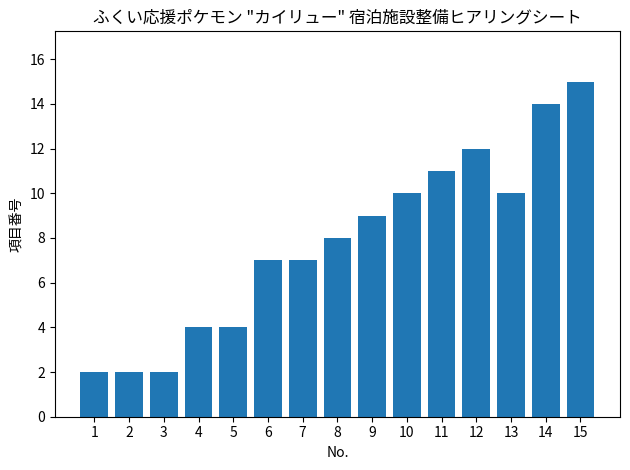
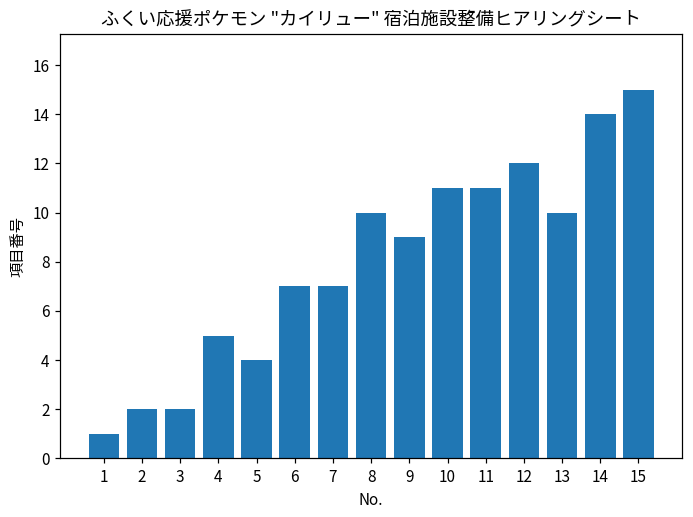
1: 2 -> 1
4: 4 -> 5
8: 8 -> 10
10: 10 -> 11
